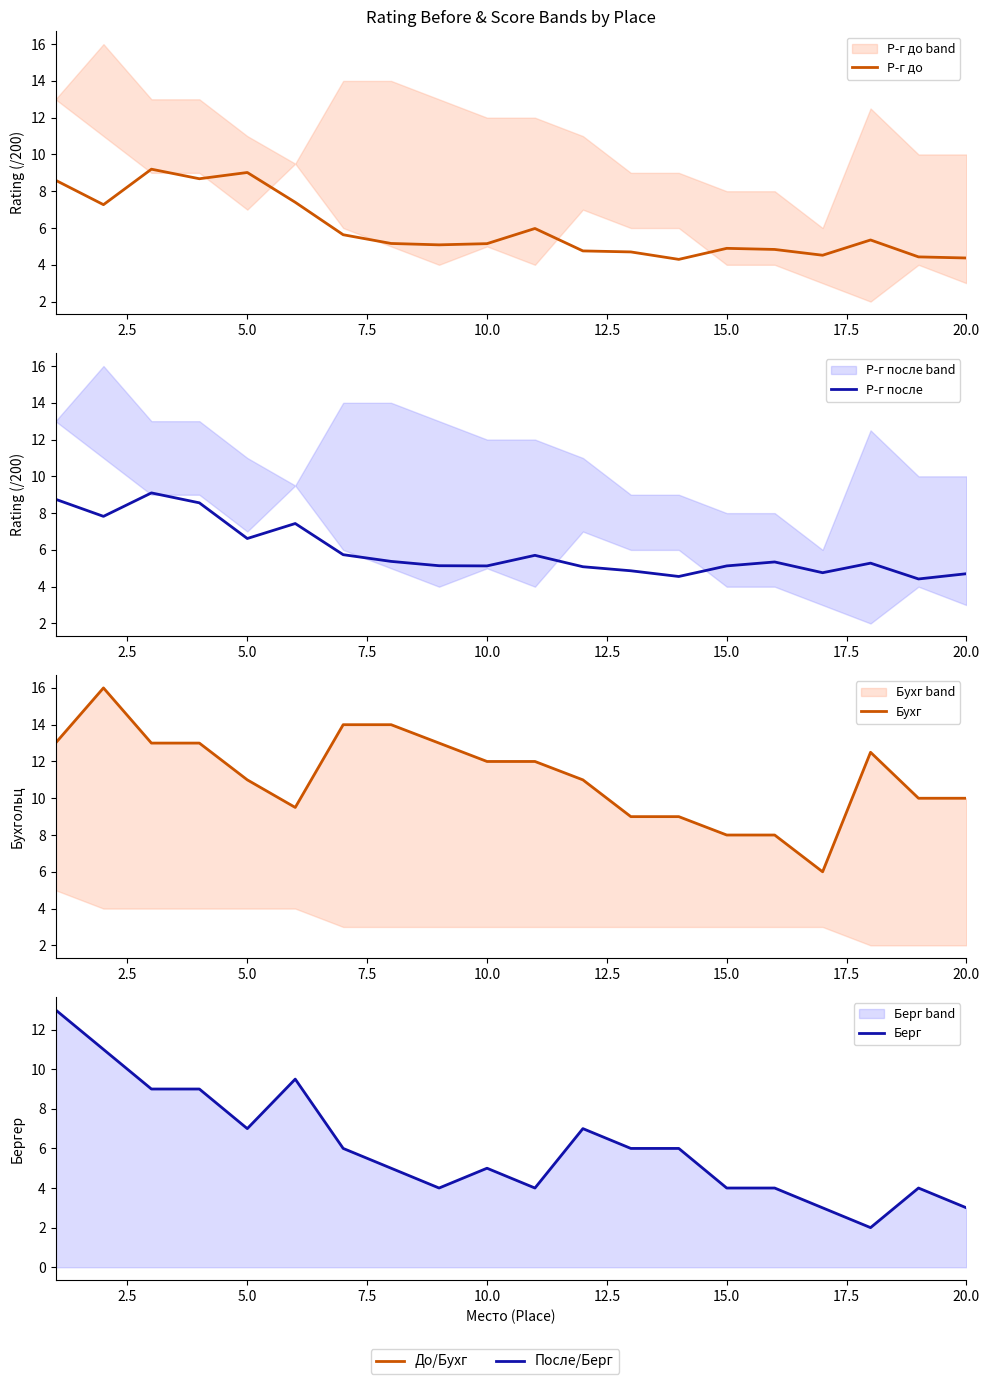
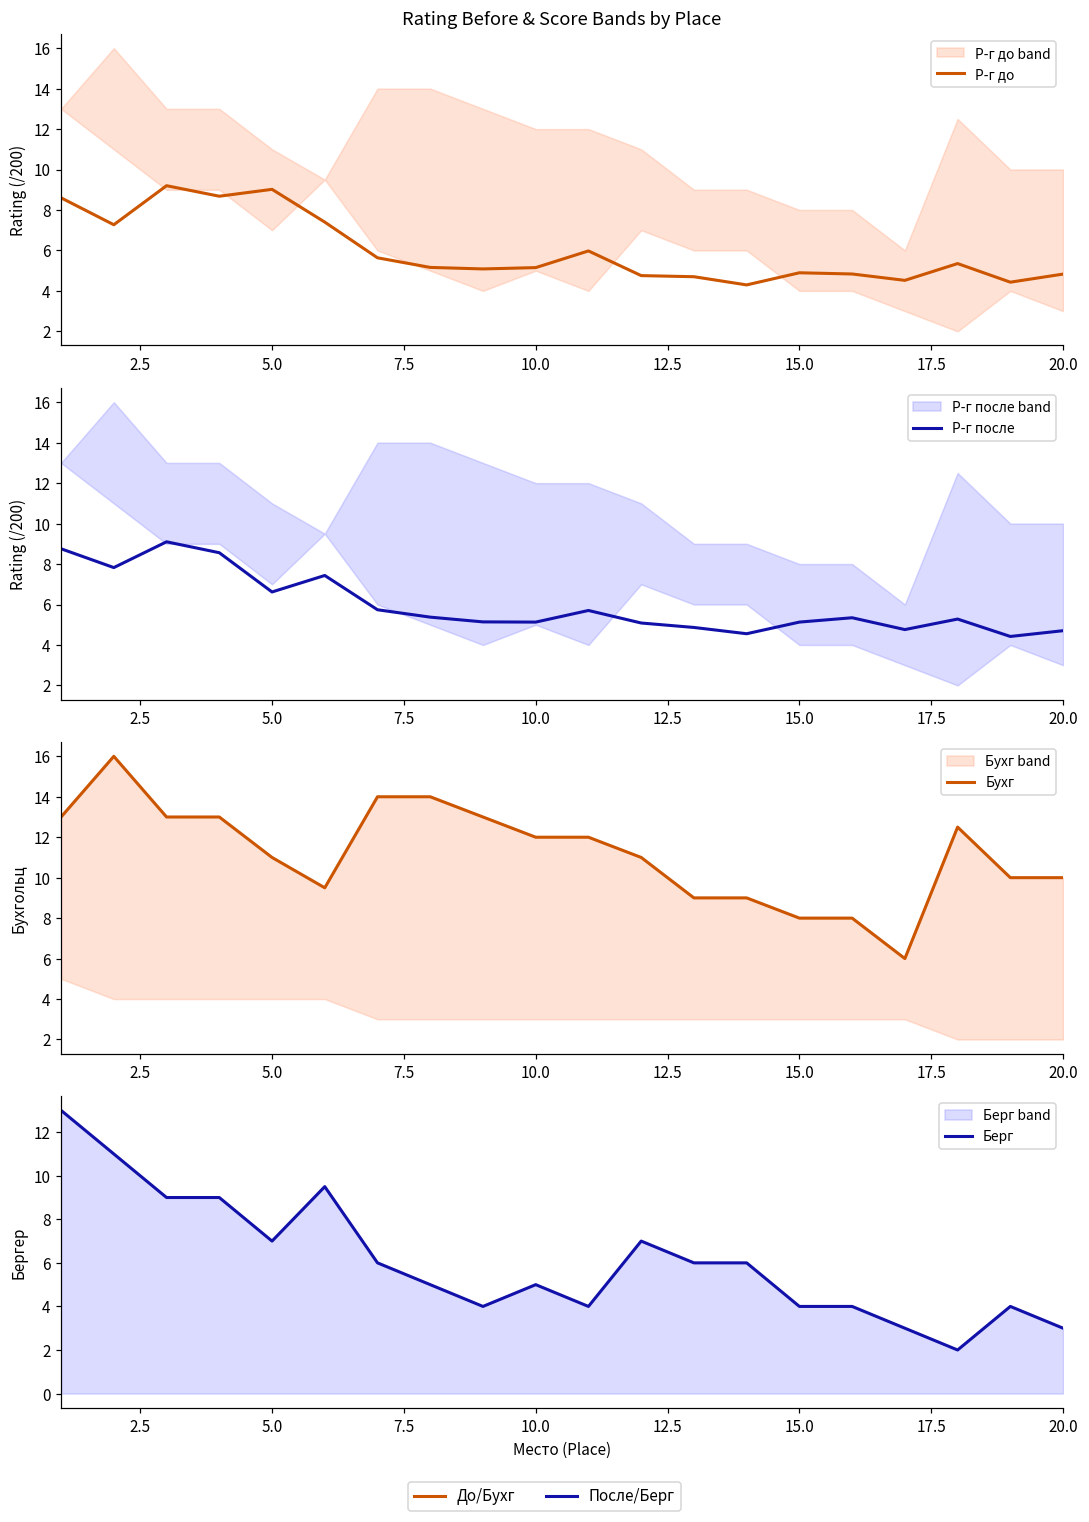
Rating Before & Score Bands by Place, Р-г до, 20.0: 4.4 -> 4.8
